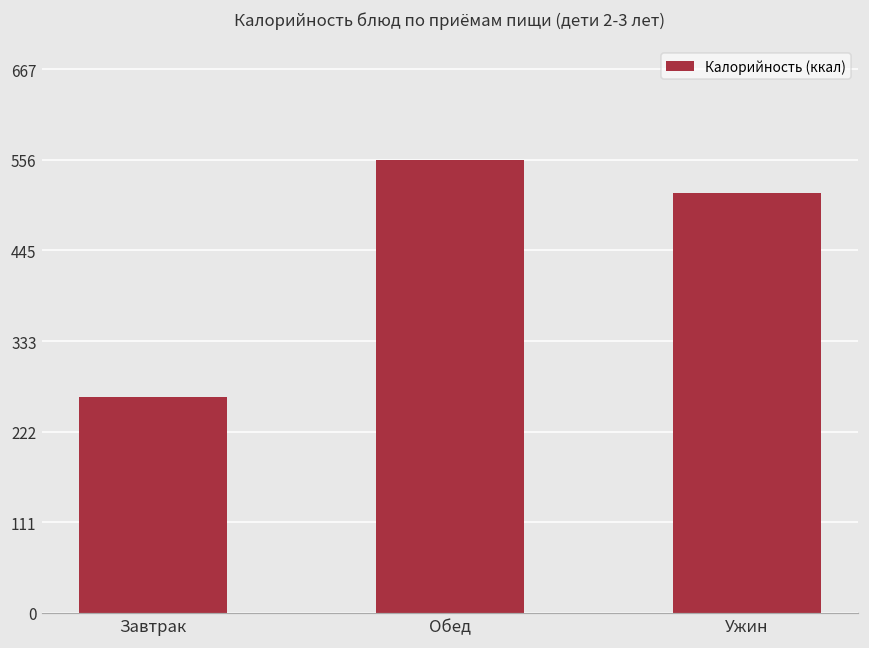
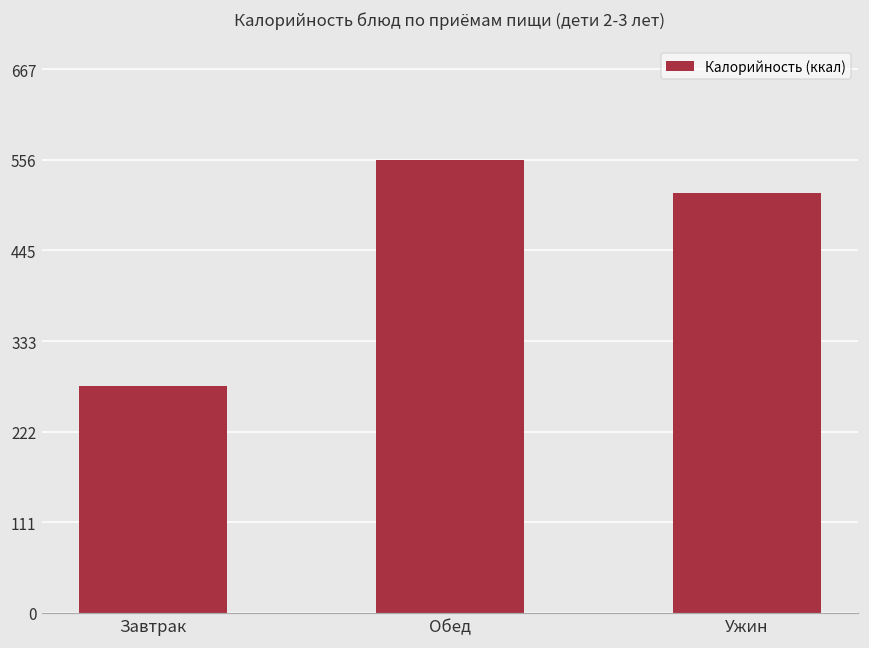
Завтрак: 260 -> 280
